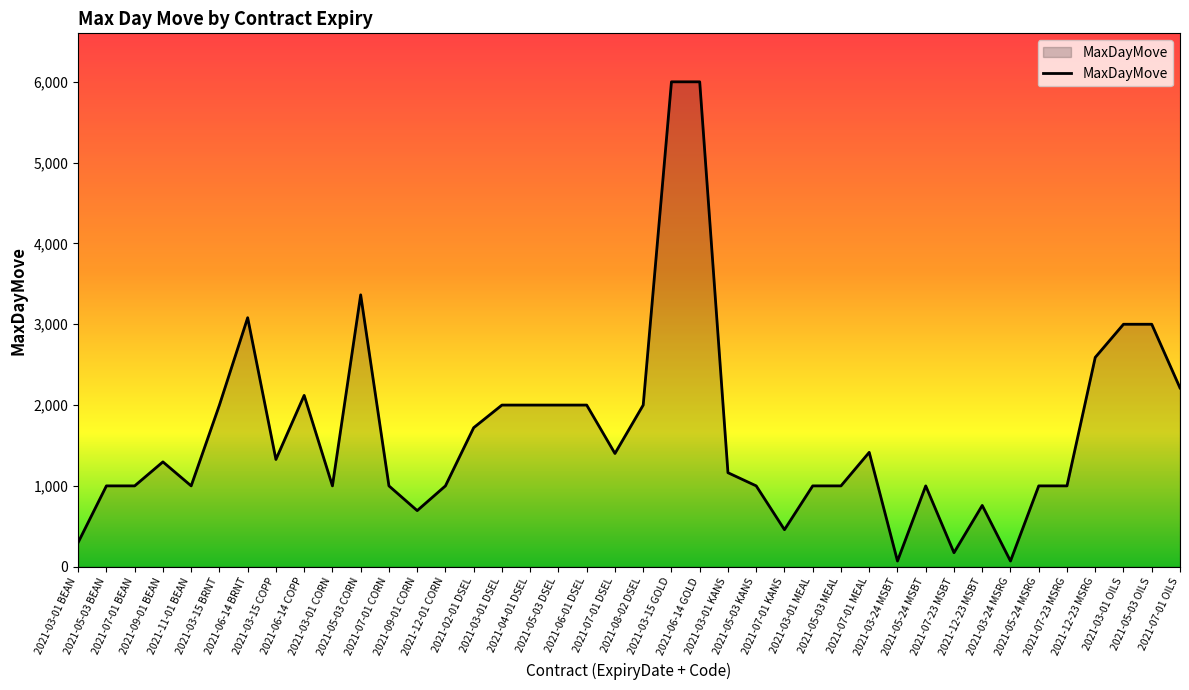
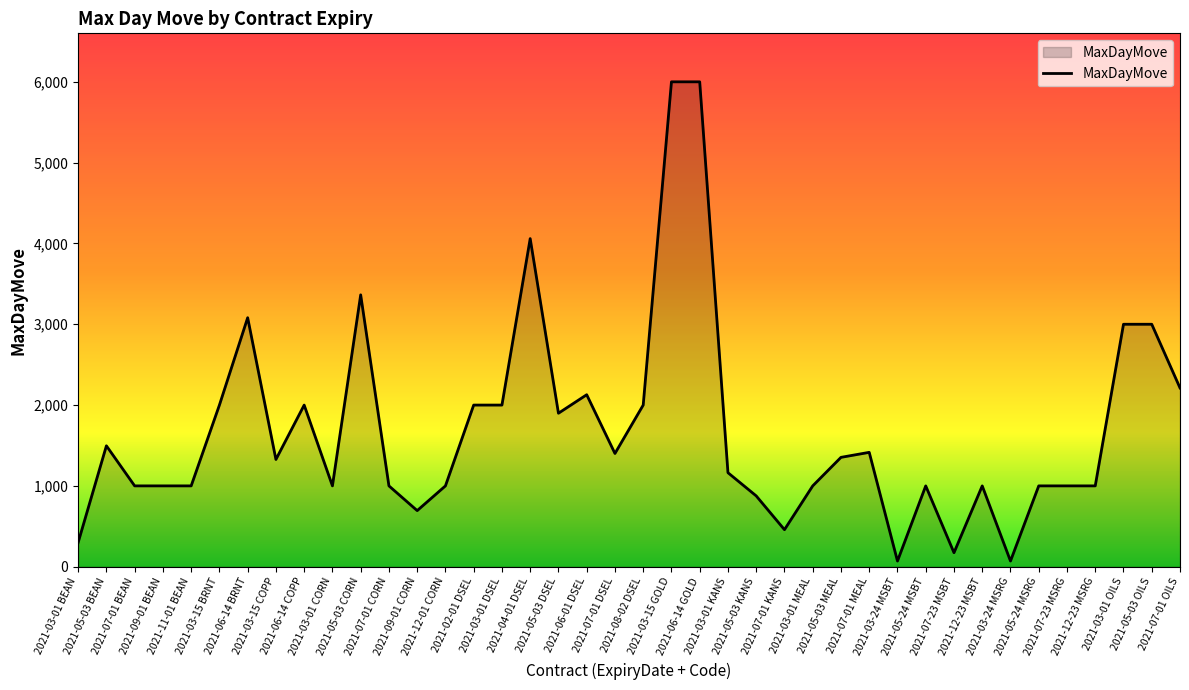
2021-05-03 BEAN: 1,000 -> 1,500
2021-09-01 BEAN: 1,300 -> 1,000
2021-06-14 COPP: 2,100 -> 2,000
2021-02-01 DSEL: 1,700 -> 2,000
2021-04-01 DSEL: 2,000 -> 4,100
2021-05-03 DSEL: 2,000 -> 1,900
2021-06-01 DSEL: 2,000 -> 2,100
2021-05-03 KANS: 1,000 -> 900
2021-05-03 MEAL: 1,000 -> 1,400
2021-12-23 MSBT: 800 -> 1,000
2021-12-23 MSRG: 2,600 -> 1,000
